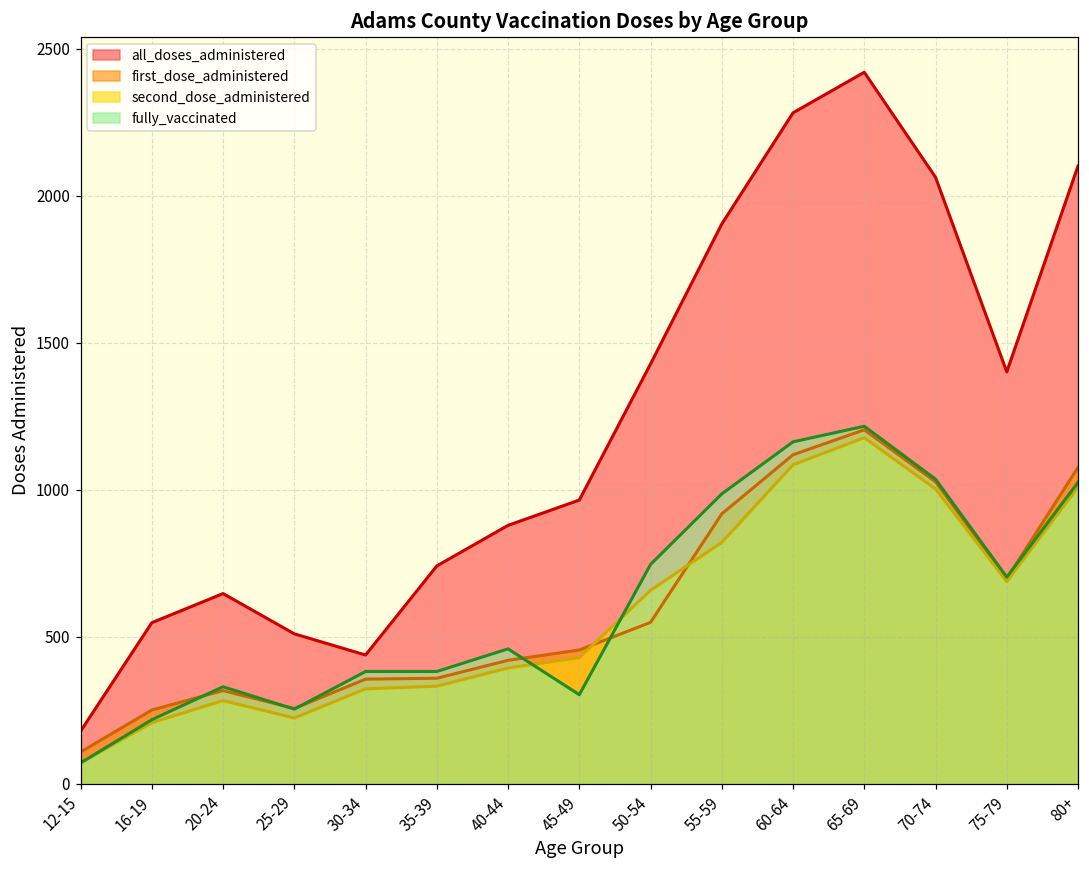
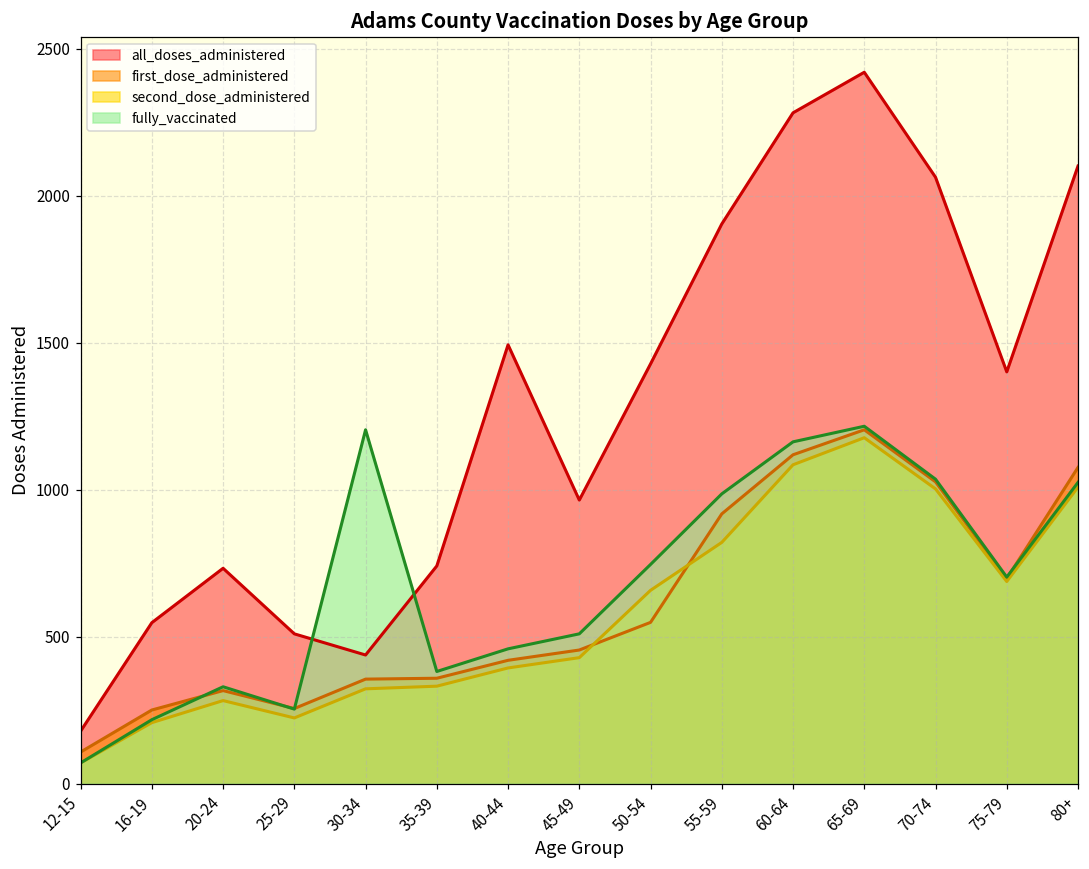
all_doses_administered, 20-24: 650 -> 730
fully_vaccinated, 30-34: 380 -> 1200
all_doses_administered, 40-44: 880 -> 1490
fully_vaccinated, 45-49: 300 -> 510
